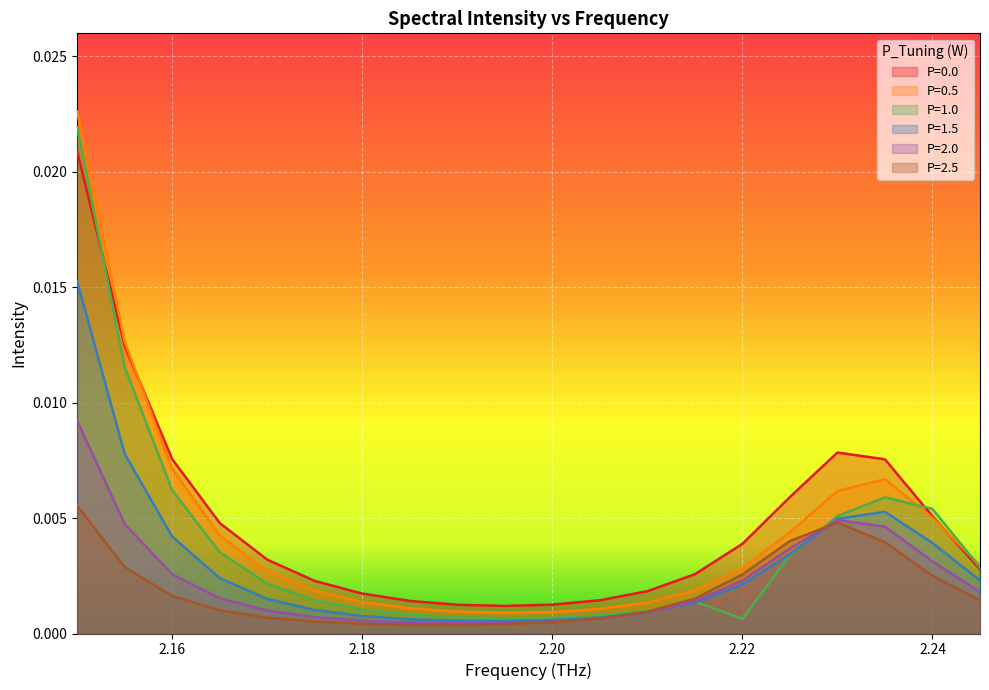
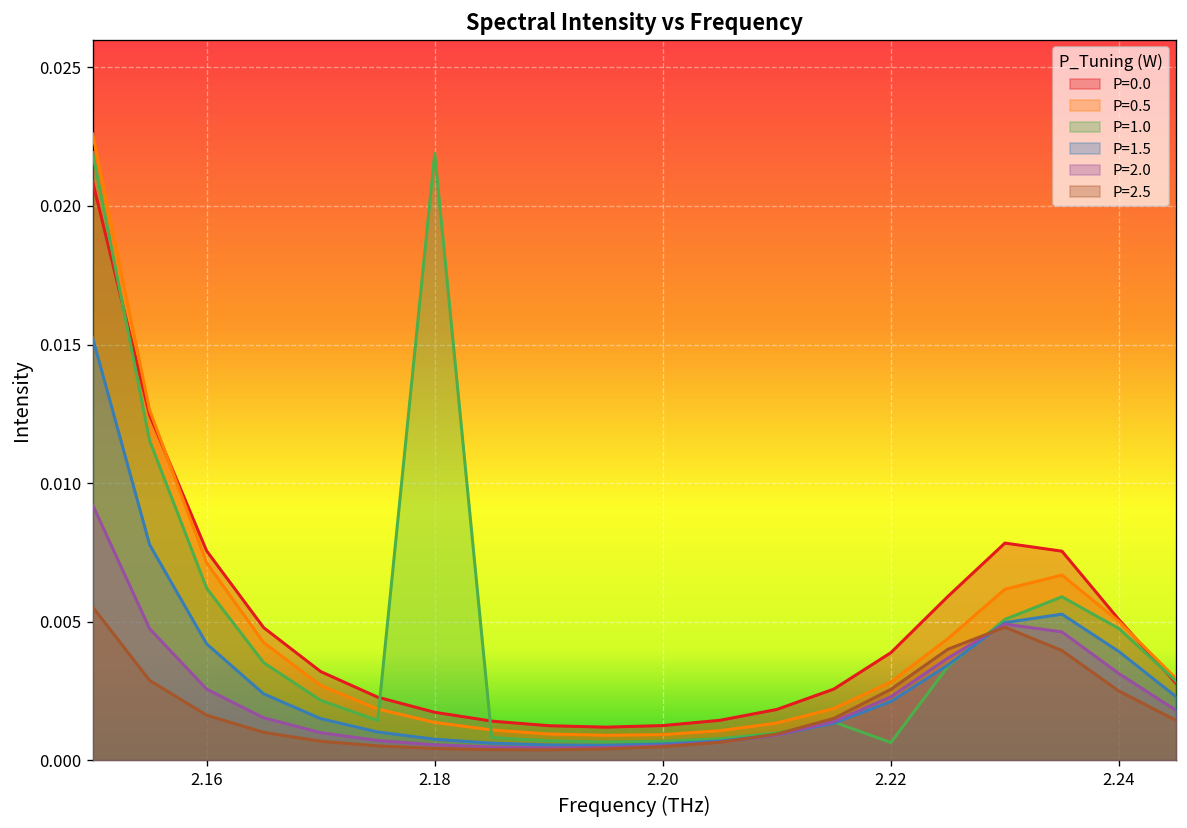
P=1.0, 2.18: 0.0010 -> 0.0219
P=1.0, 2.24: 0.0054 -> 0.0047
